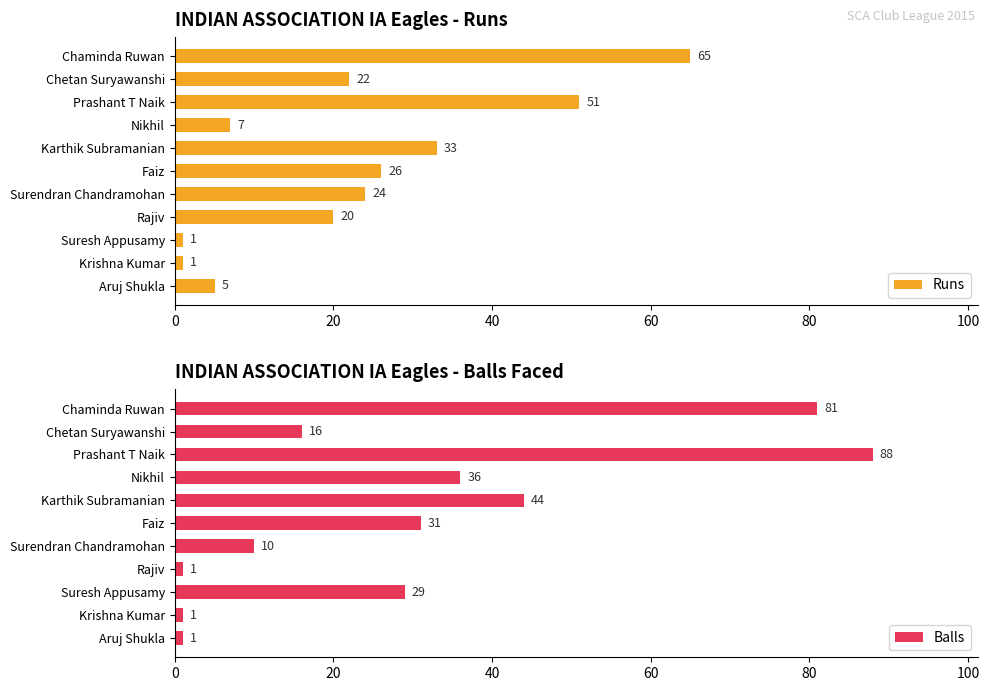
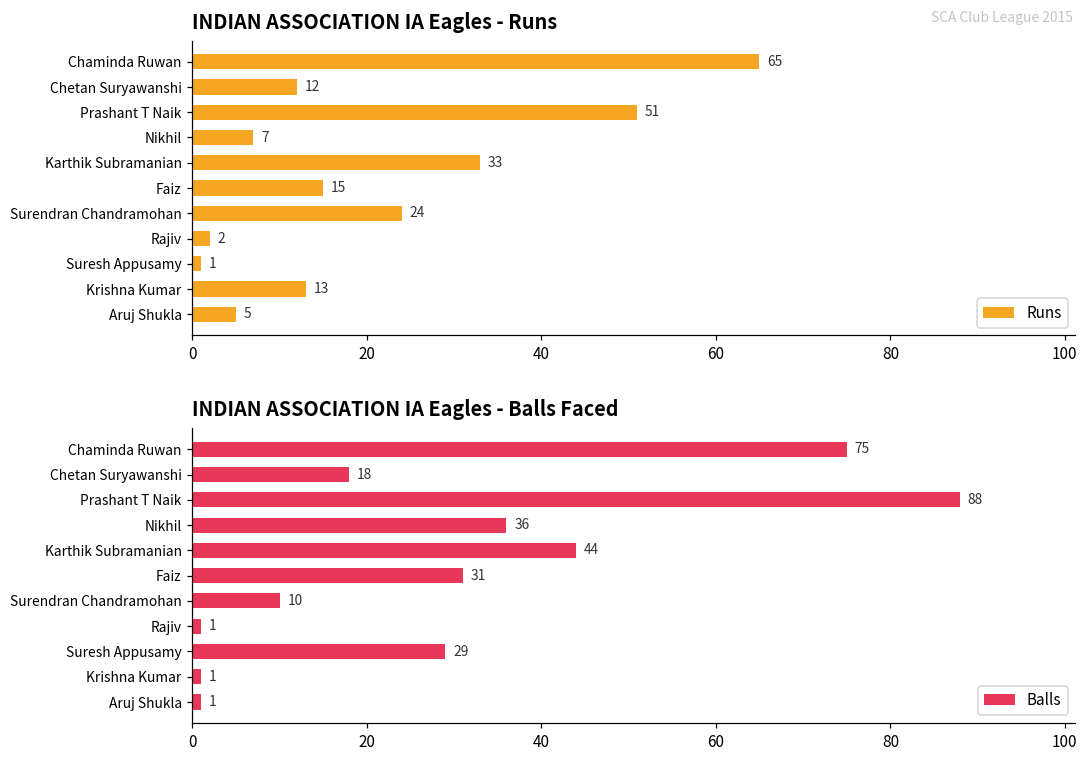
INDIAN ASSOCIATION IA Eagles - Runs, Chetan Suryawanshi: 22 -> 12
INDIAN ASSOCIATION IA Eagles - Runs, Faiz: 26 -> 15
INDIAN ASSOCIATION IA Eagles - Runs, Rajiv: 20 -> 2
INDIAN ASSOCIATION IA Eagles - Runs, Krishna Kumar: 1 -> 13
INDIAN ASSOCIATION IA Eagles - Balls Faced, Chaminda Ruwan: 81 -> 75
INDIAN ASSOCIATION IA Eagles - Balls Faced, Chetan Suryawanshi: 16 -> 18
